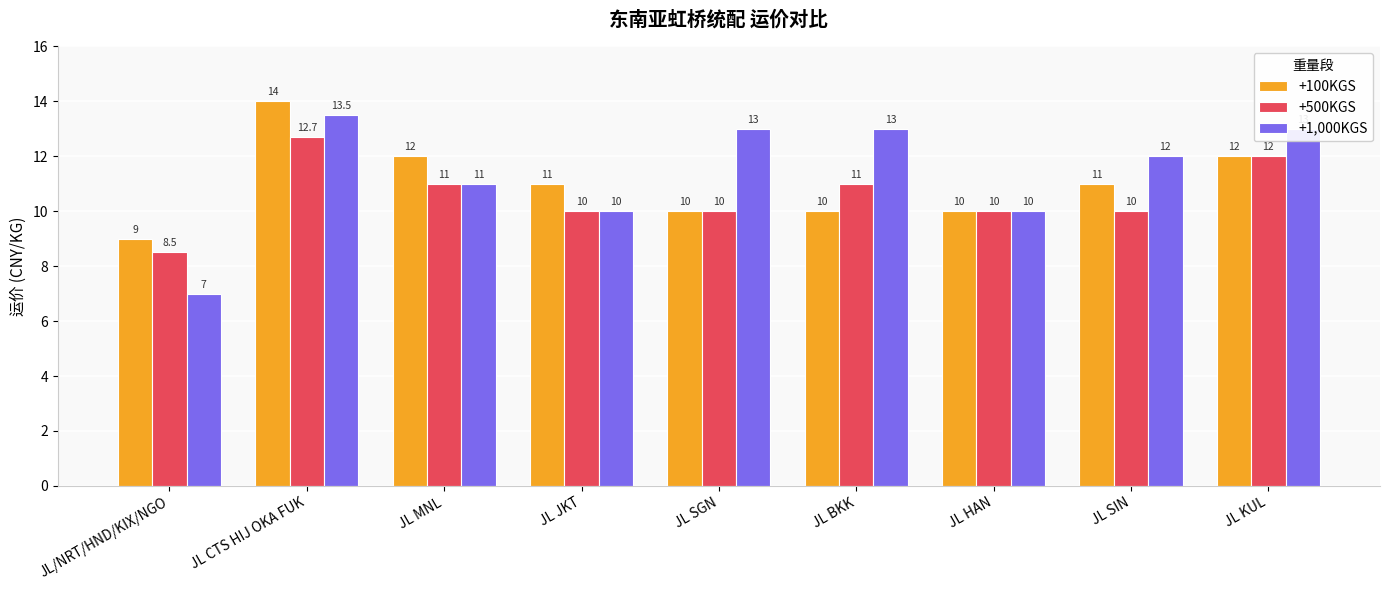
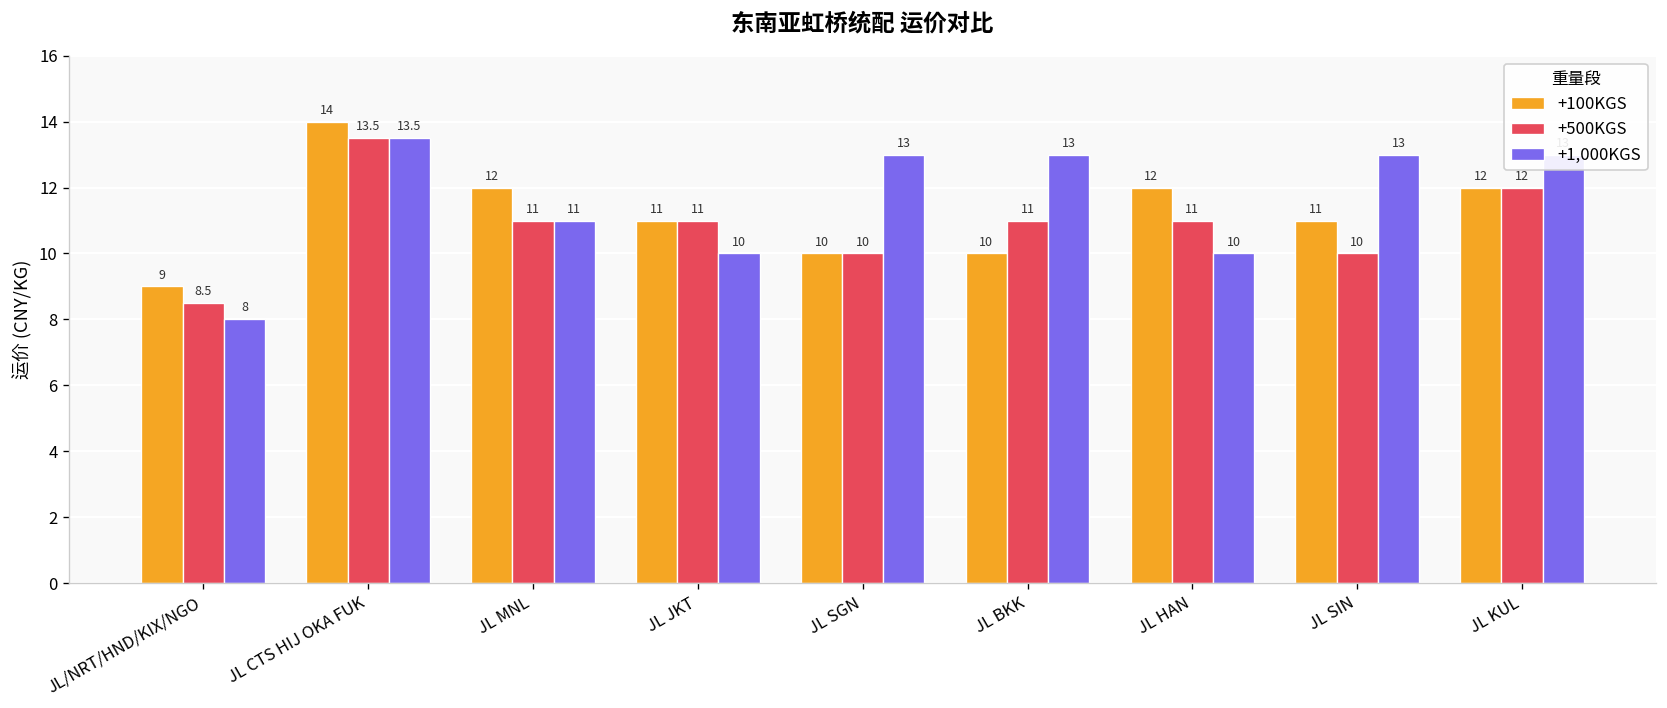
+1,000KGS, JL/NRT/HND/KIX/NGO: 7 -> 8
+500KGS, JL CTS HIJ OKA FUK: 12.7 -> 13.5
+500KGS, JL JKT: 10 -> 11
+100KGS, JL HAN: 10 -> 12
+500KGS, JL HAN: 10 -> 11
+1,000KGS, JL SIN: 12 -> 13
